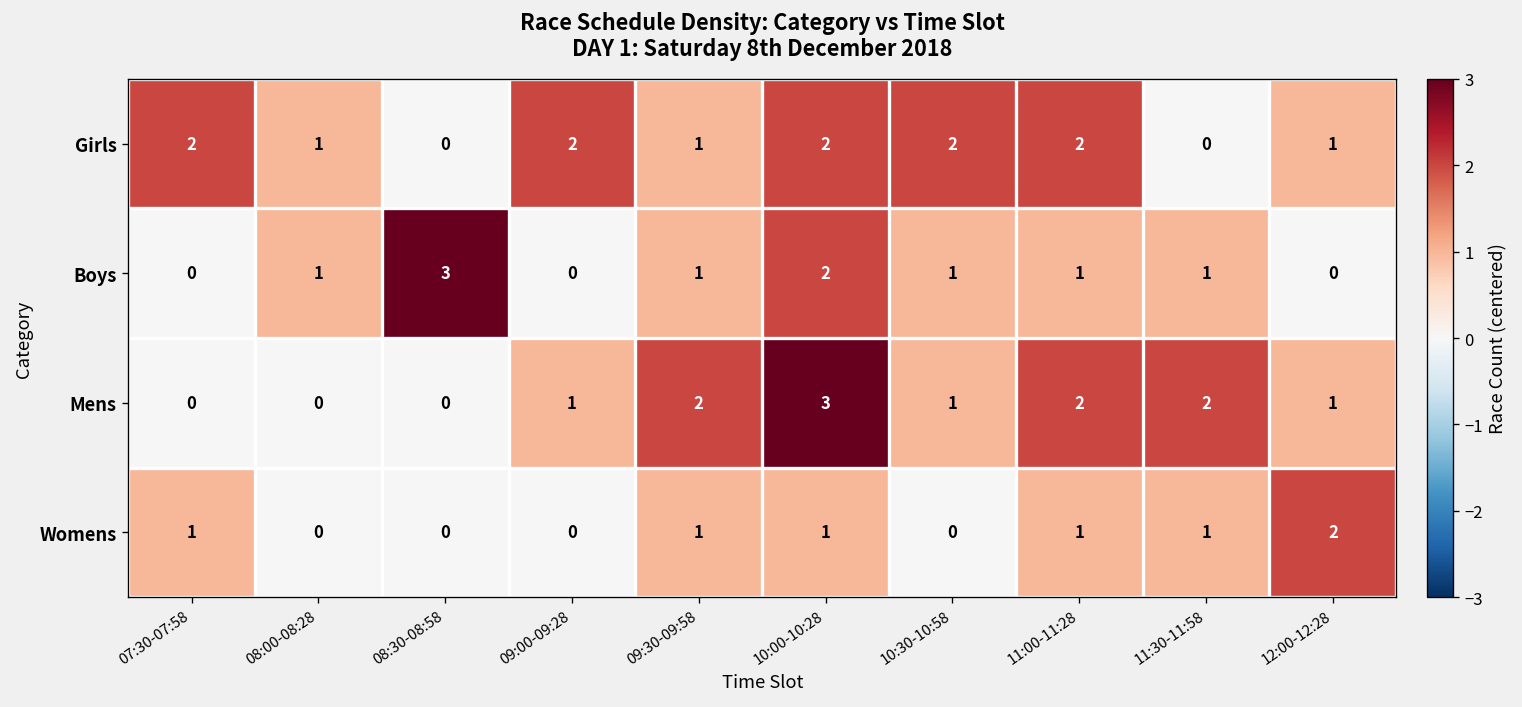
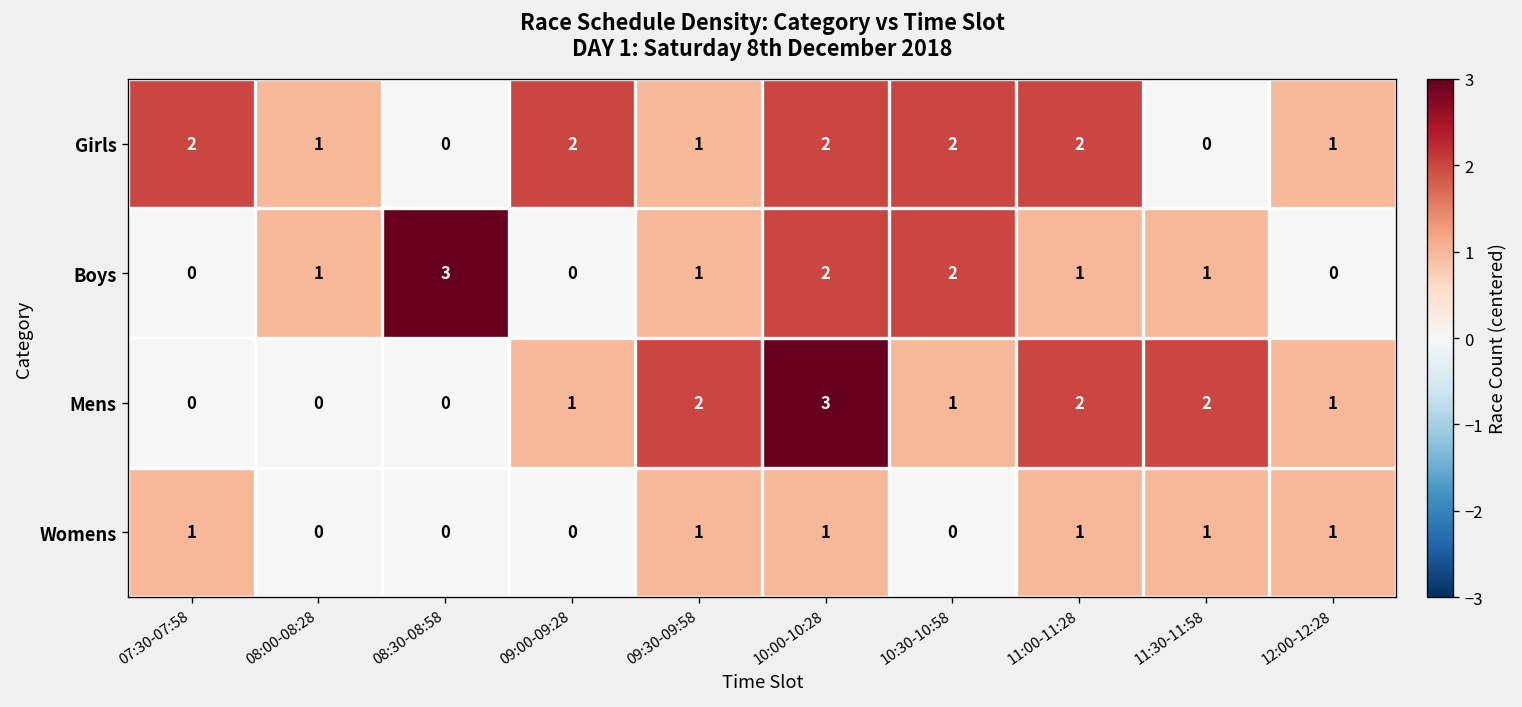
Boys, 10:30-10:58: 1 -> 2
Womens, 12:00-12:28: 2 -> 1
